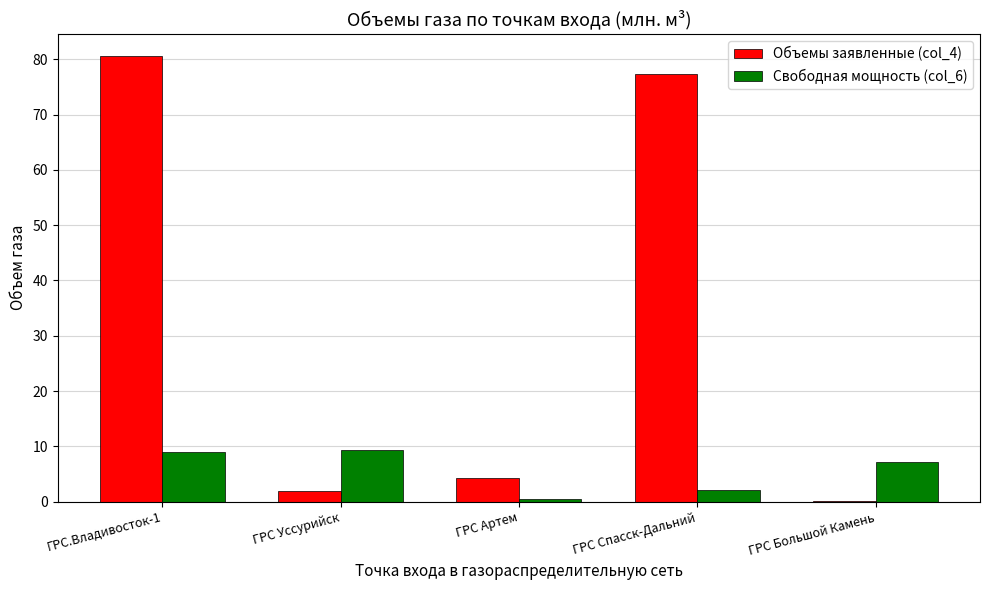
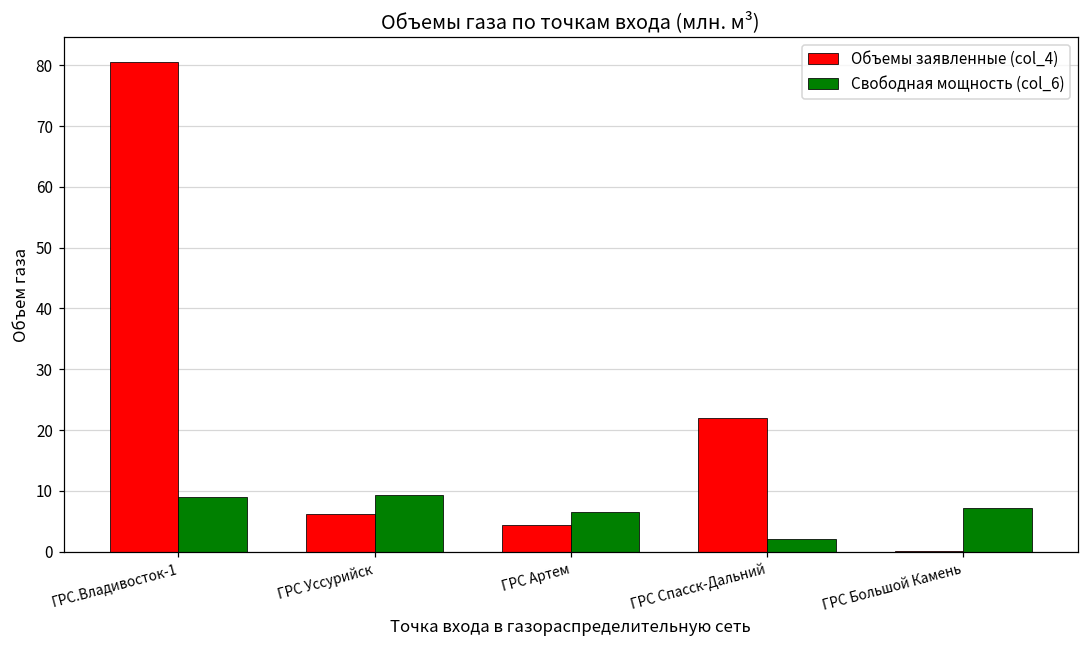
Объемы заявленные (col_4), ГРС Уссурийск: 2 -> 6
Свободная мощность (col_6), ГРС Артем: 0 -> 7
Объемы заявленные (col_4), ГРС Спасск-Дальний: 77 -> 22
